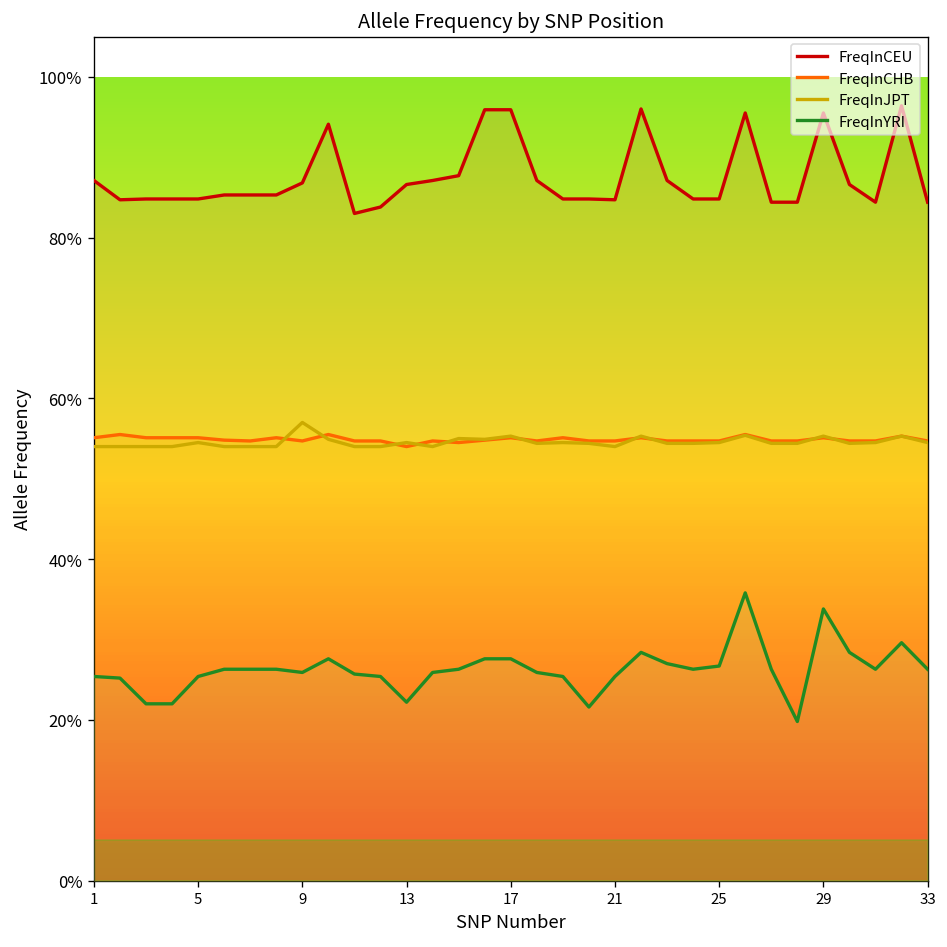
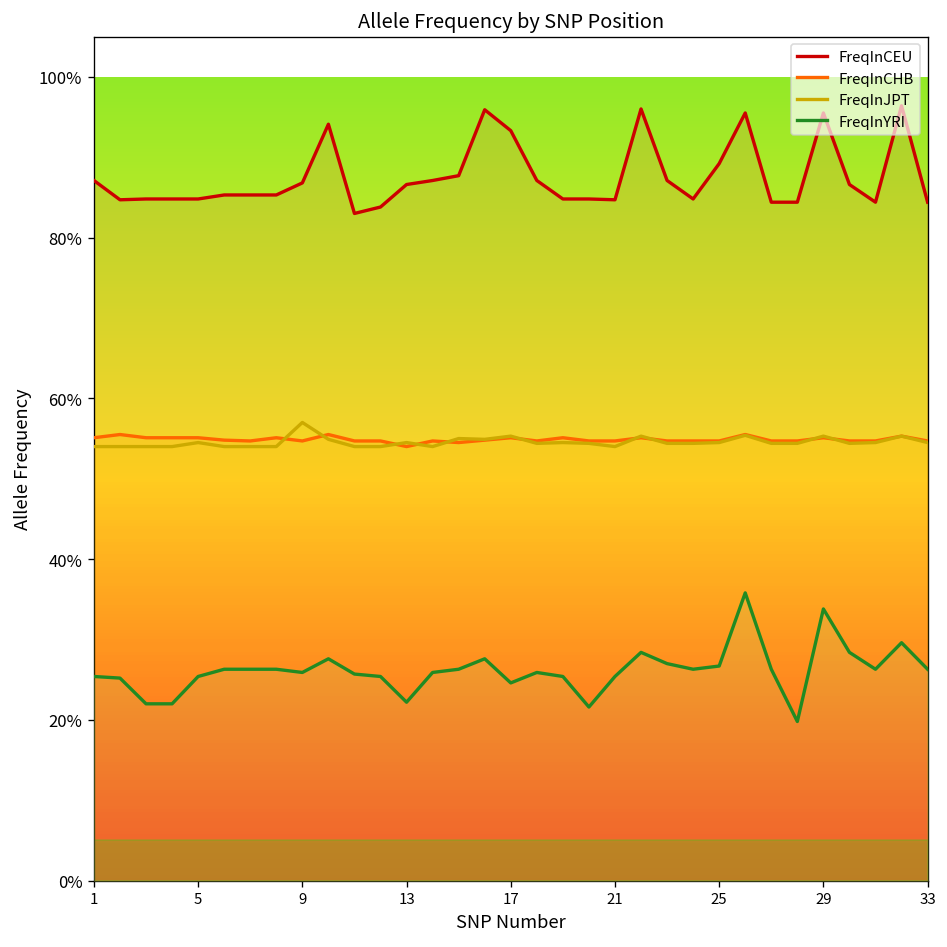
FreqInCEU, 17: 96% -> 93%
FreqInYRI, 17: 28% -> 25%
FreqInCEU, 25: 85% -> 89%
